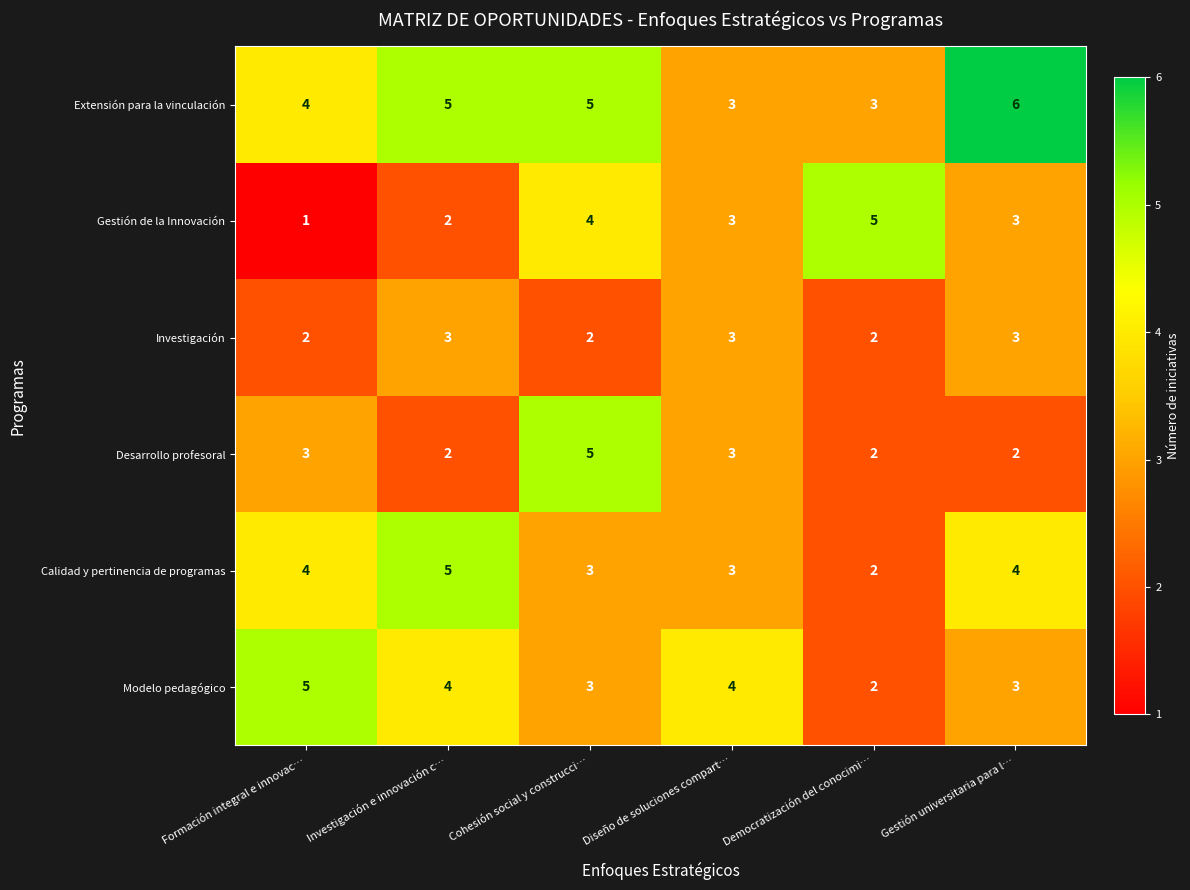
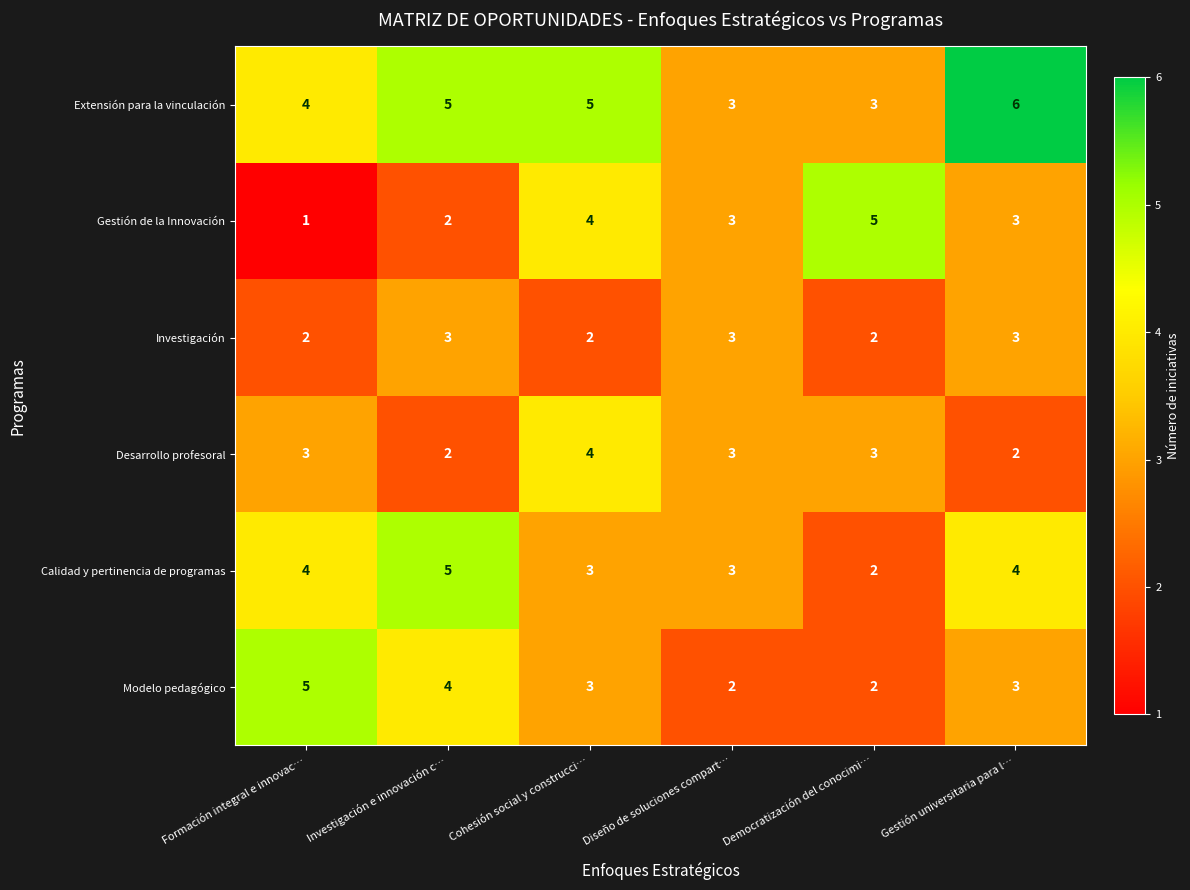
Desarrollo profesoral, Cohesión social y construcci…: 5 -> 4
Desarrollo profesoral, Democratización del conocimi…: 2 -> 3
Modelo pedagógico, Diseño de soluciones compart…: 4 -> 2
